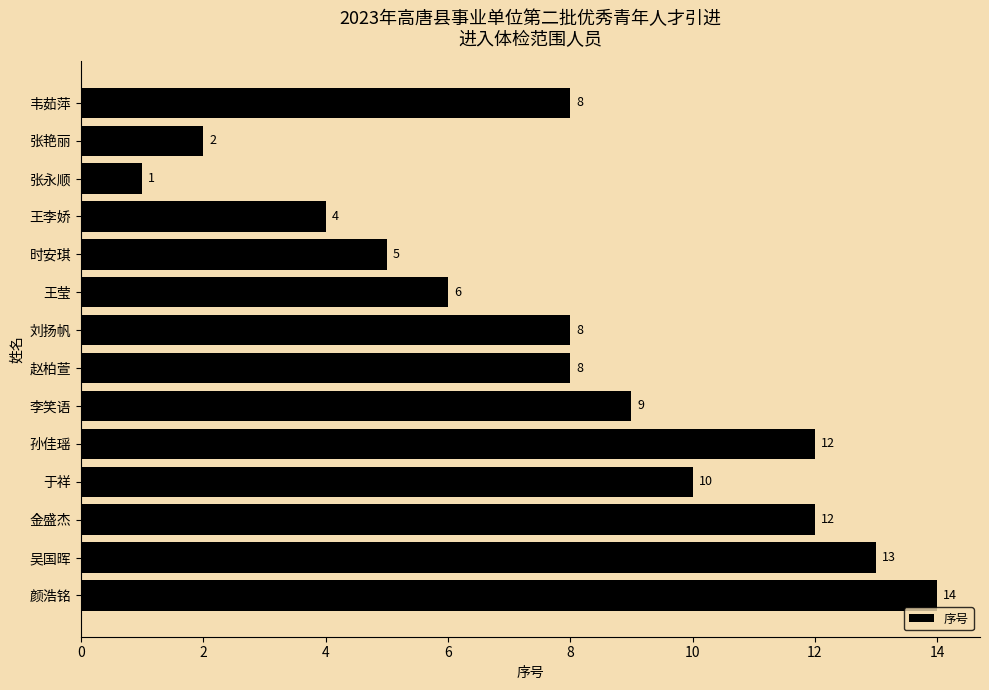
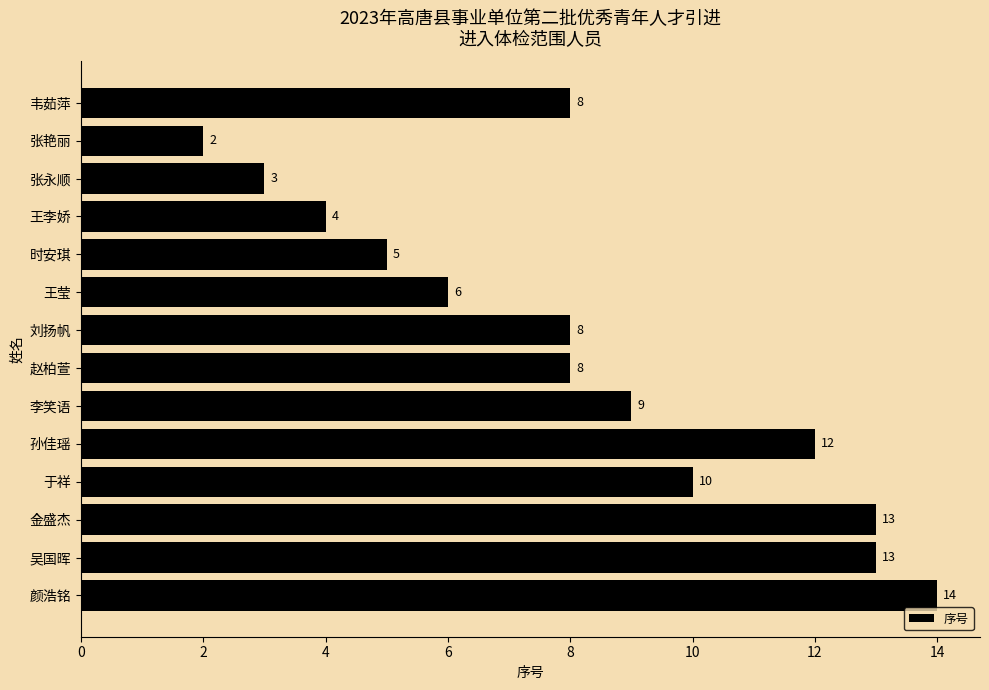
张永顺: 1 -> 3
金盛杰: 12 -> 13
